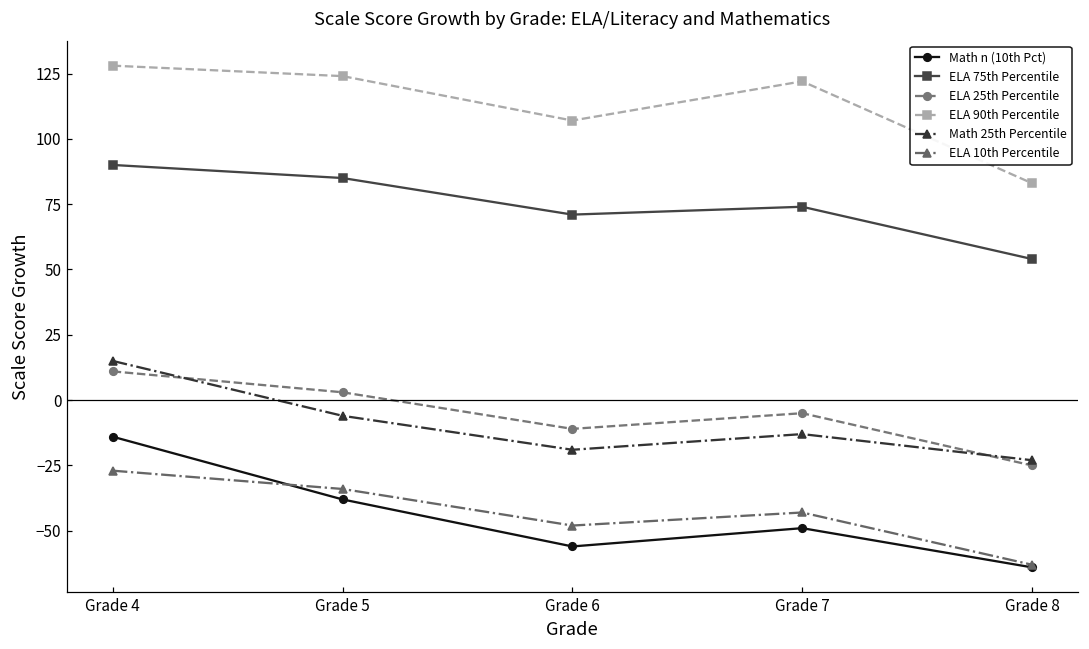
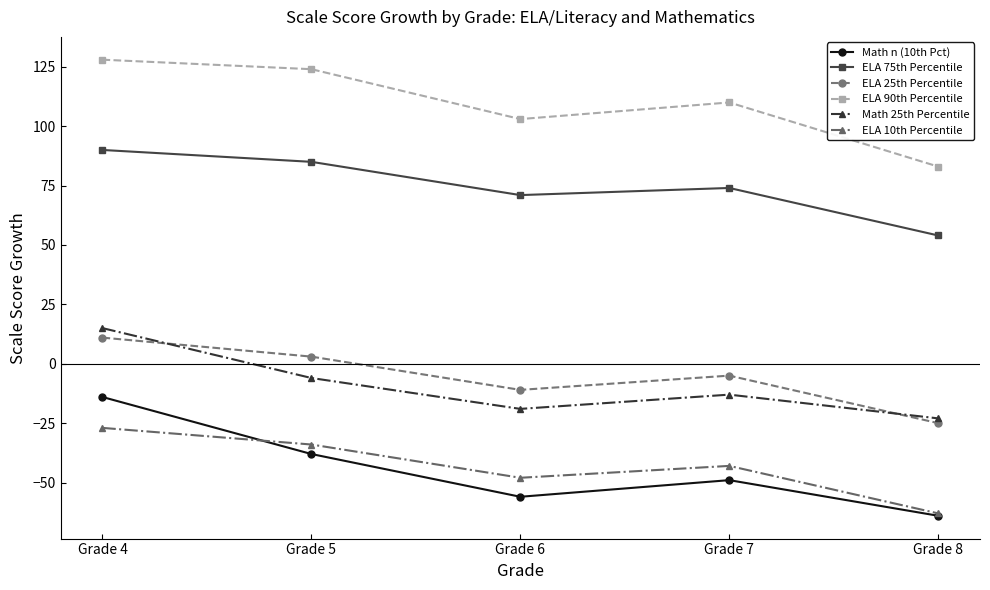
ELA 90th Percentile, Grade 6: 107 -> 103
ELA 90th Percentile, Grade 7: 122 -> 110
